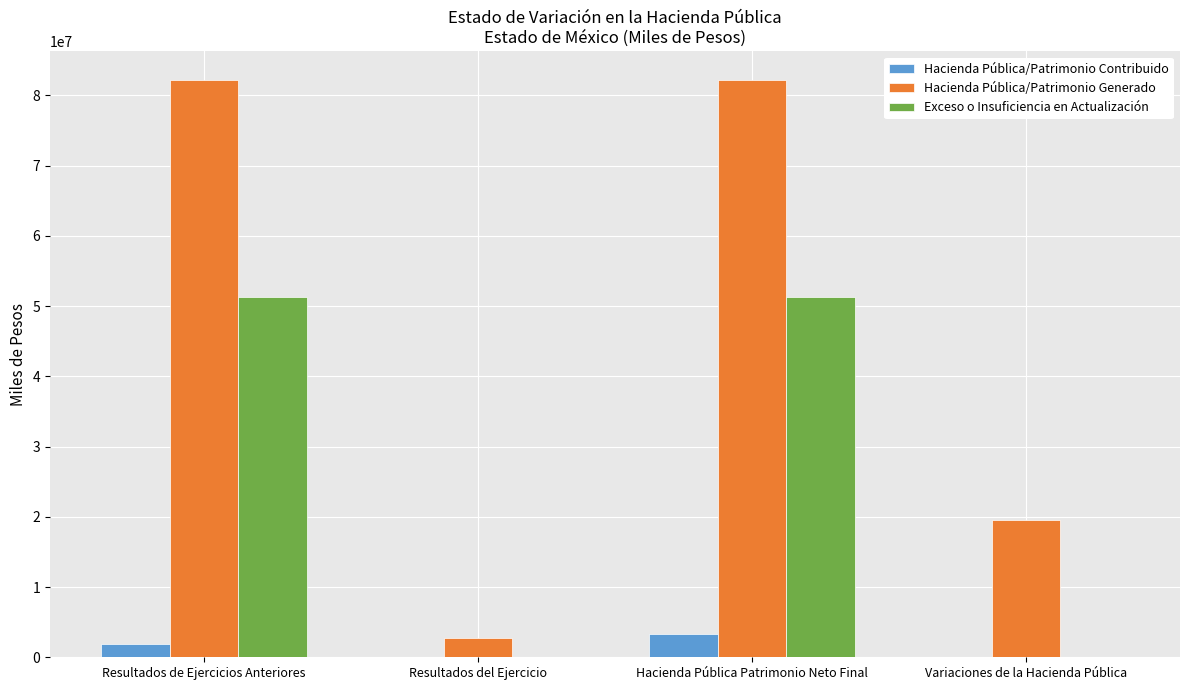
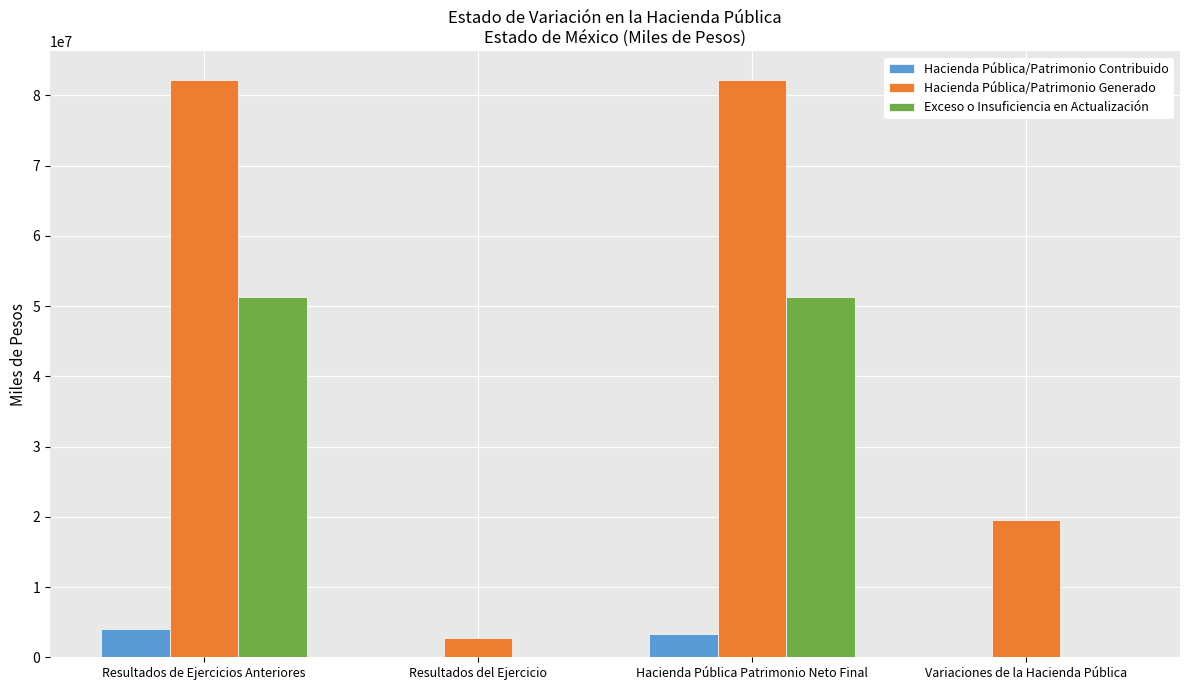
Hacienda Pública/Patrimonio Contribuido, Resultados de Ejercicios Anteriores: 2000000 -> 4000000
